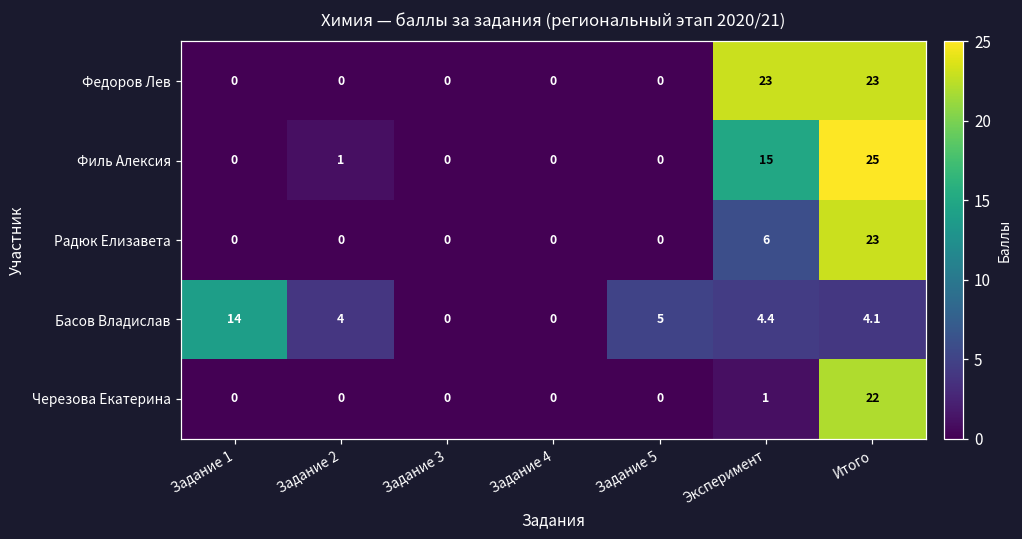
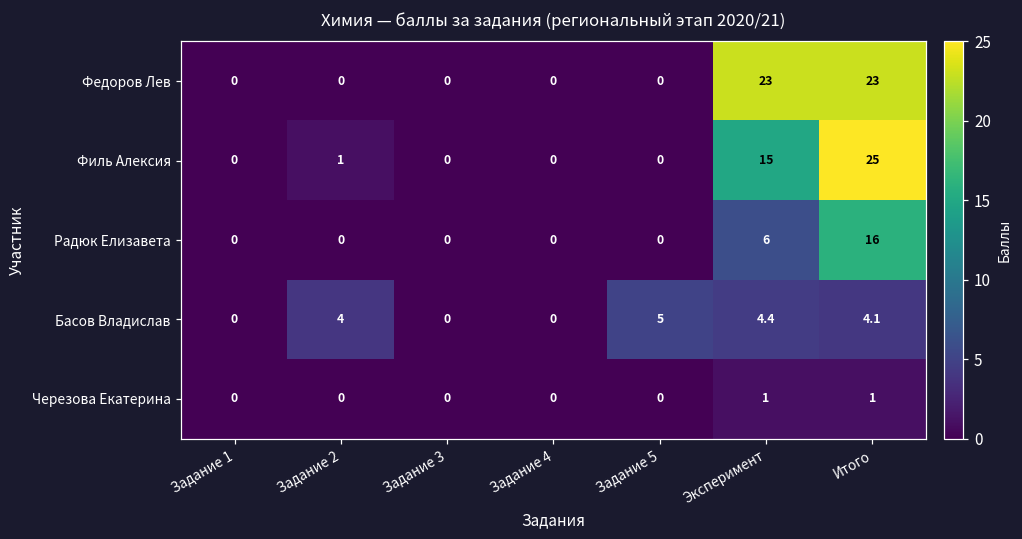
Радюк Елизавета, Итого: 23 -> 16
Басов Владислав, Задание 1: 14 -> 0
Черезова Екатерина, Итого: 22 -> 1
